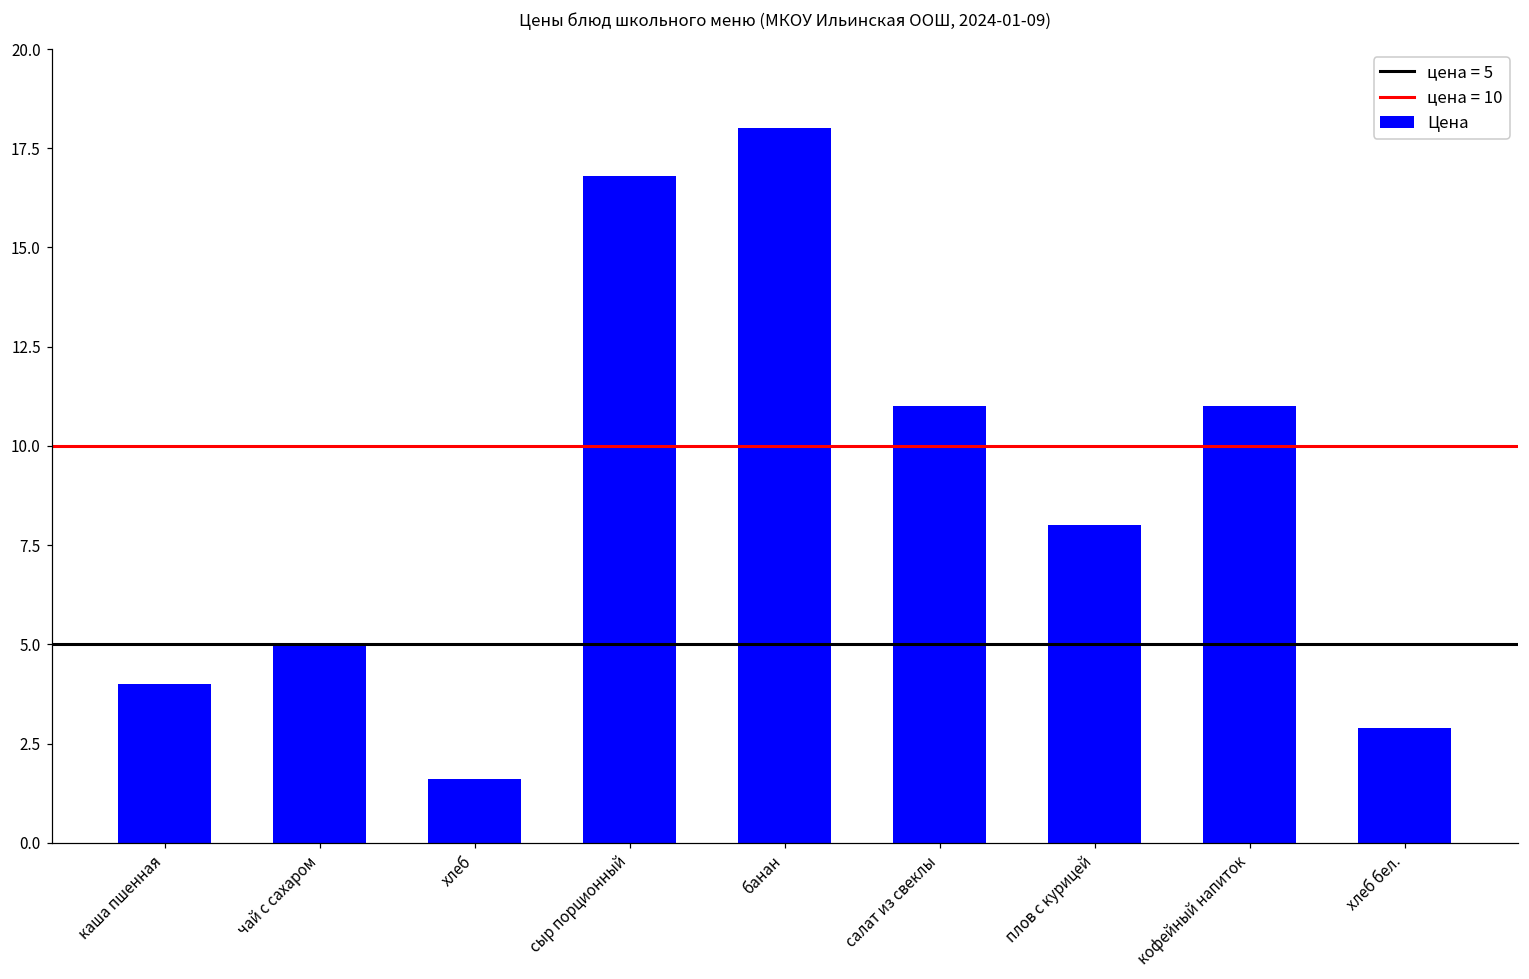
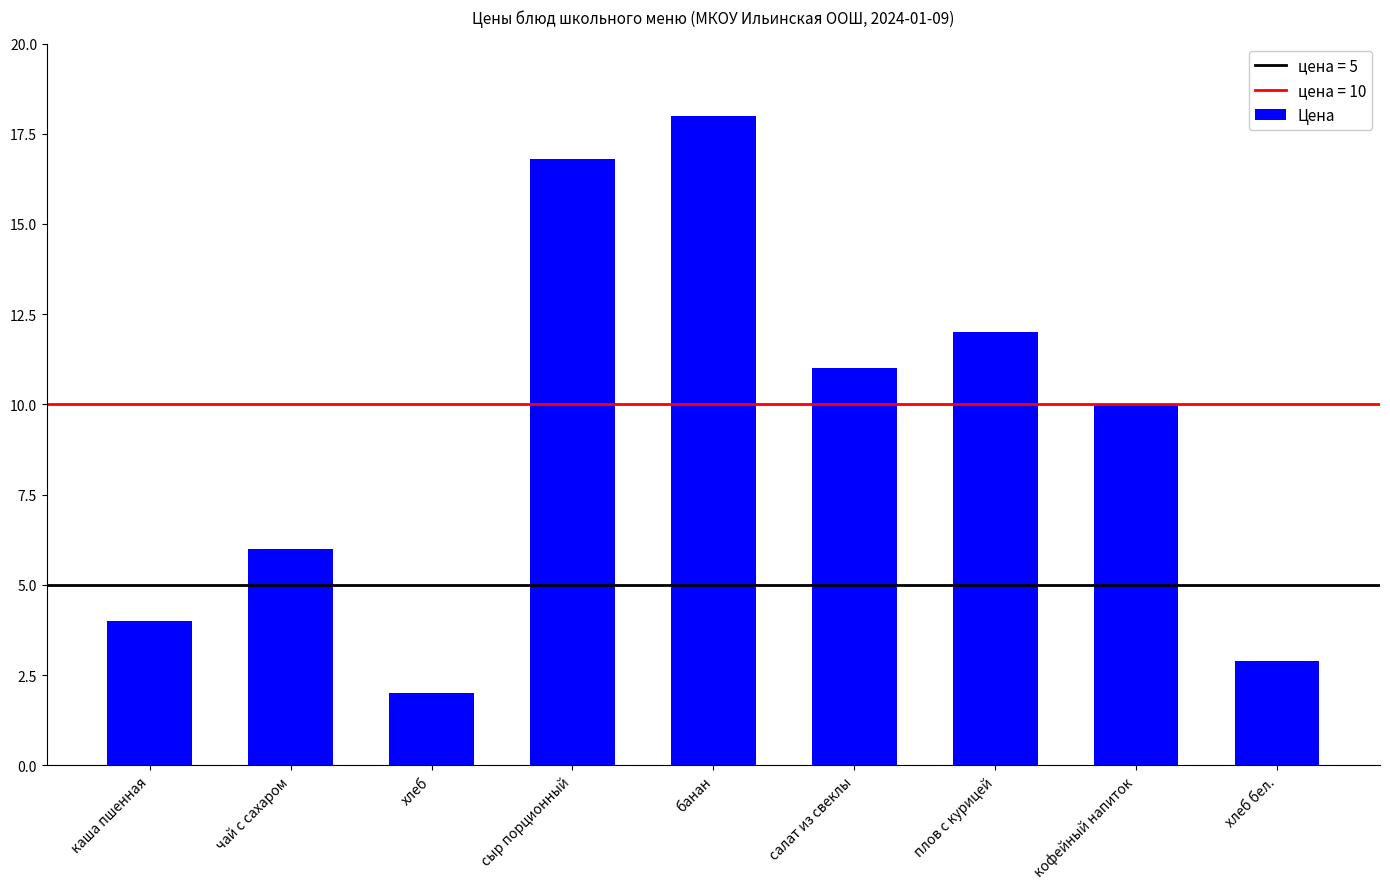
чай с сахаром: 5 -> 6
хлеб: 1.6 -> 2.0
плов с курицей: 8 -> 12
кофейный напиток: 11 -> 10
